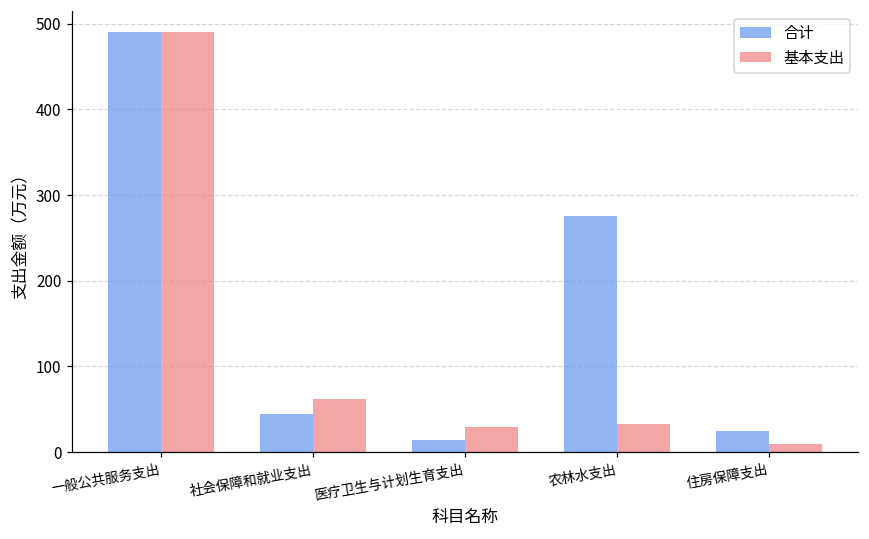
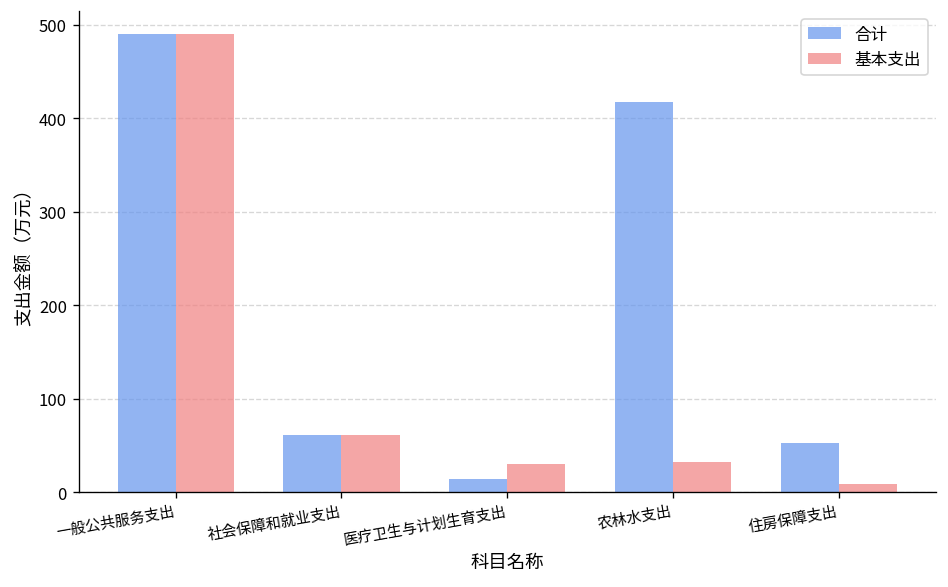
合计, 社会保障和就业支出: 40 -> 60
合计, 农林水支出: 280 -> 420
合计, 住房保障支出: 30 -> 50
